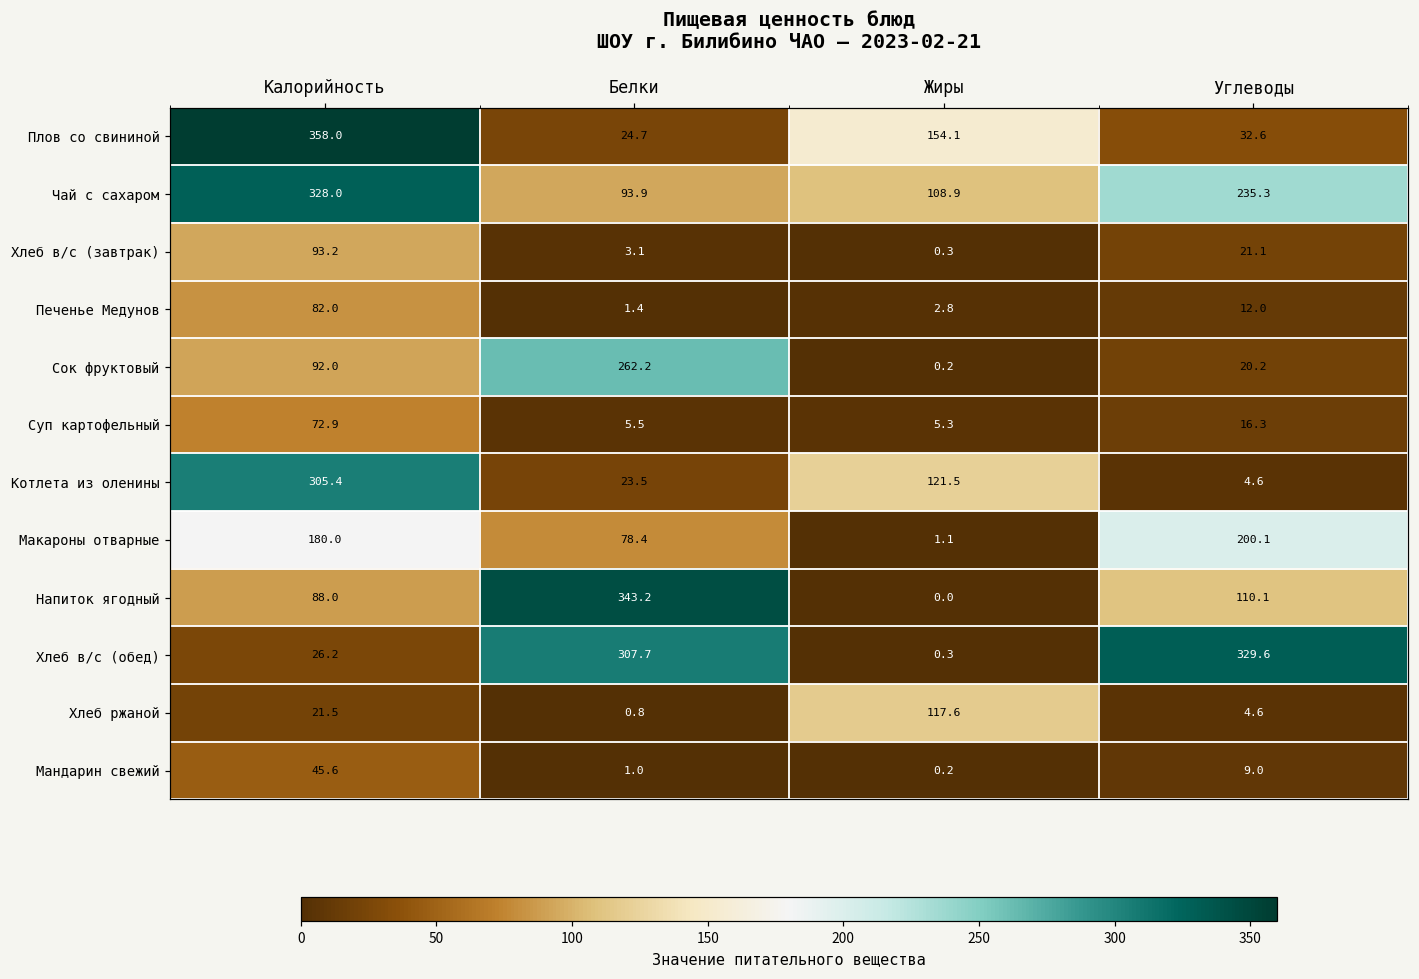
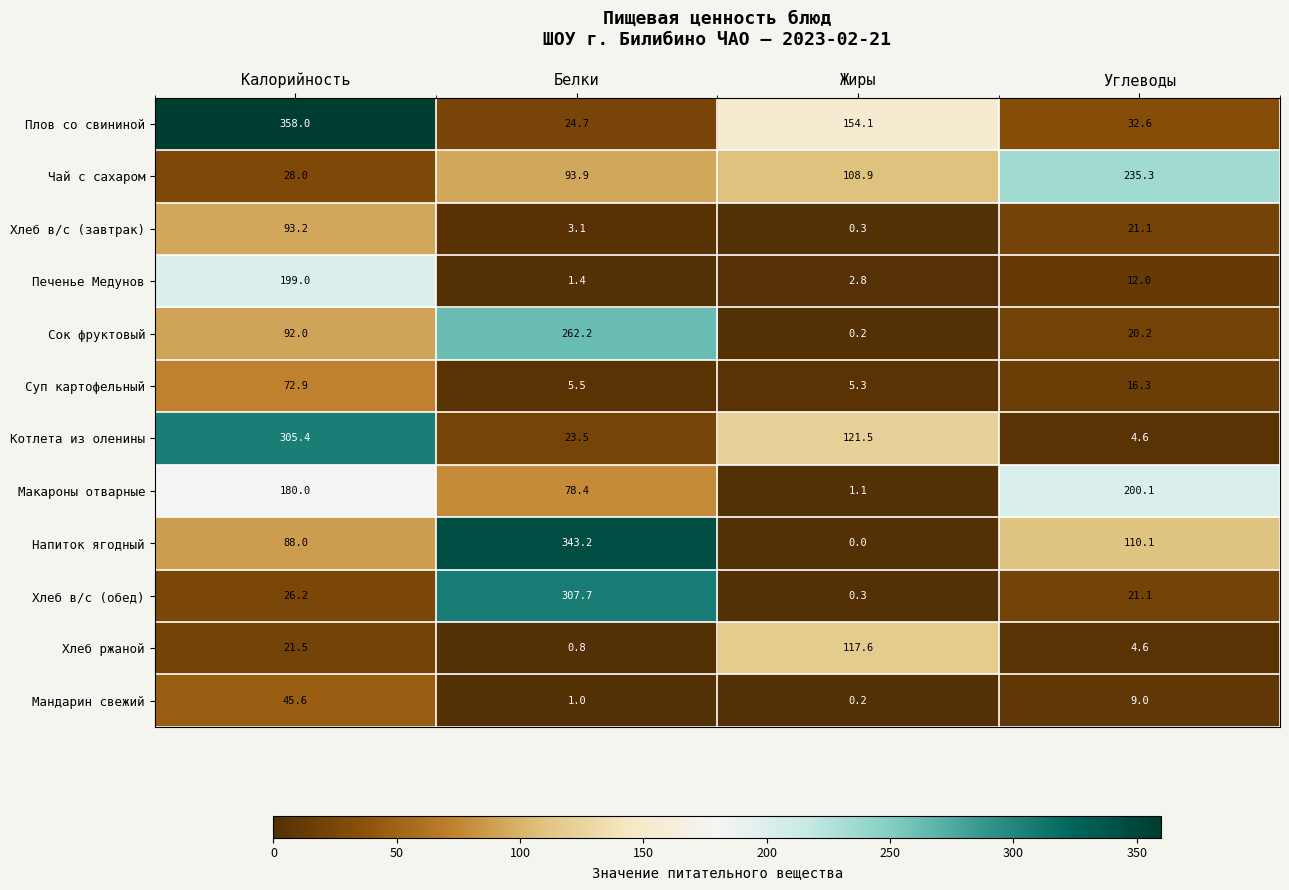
Чай с сахаром, Калорийность: 328.0 -> 28.0
Печенье Медунов, Калорийность: 82.0 -> 199.0
Хлеб в/с (обед), Углеводы: 329.6 -> 21.1
